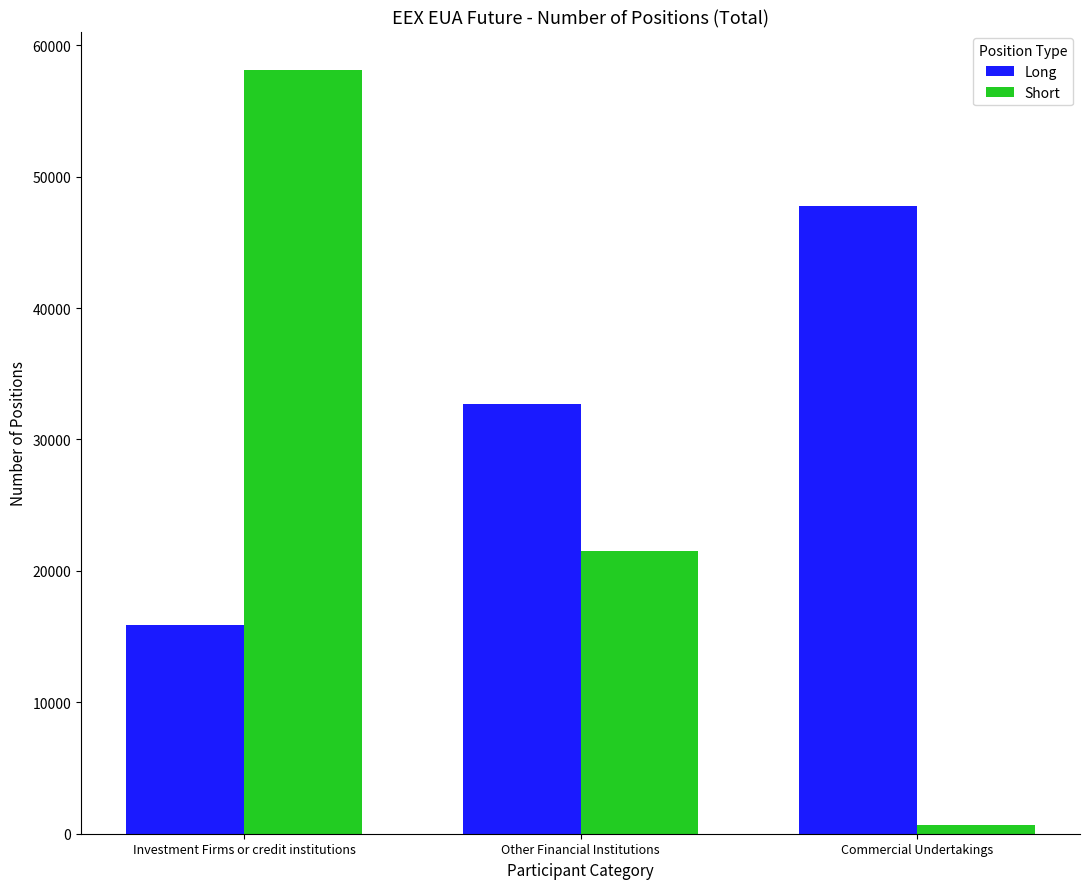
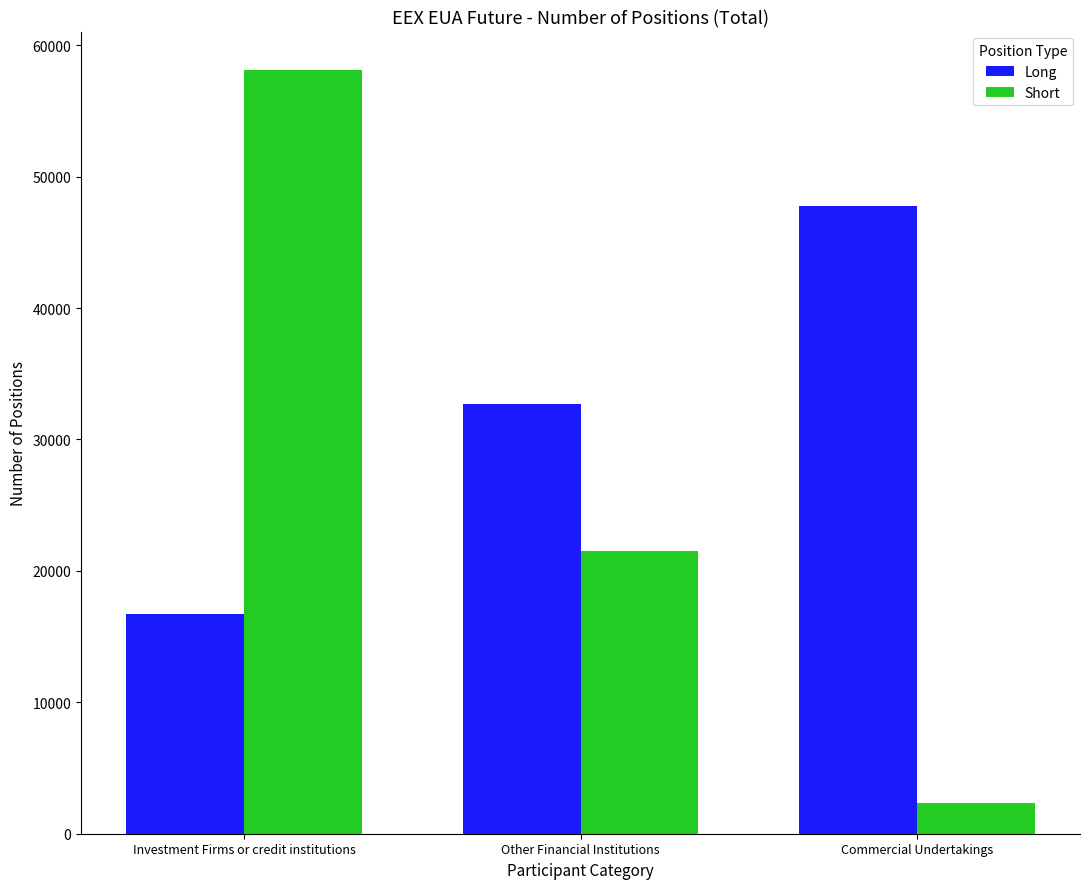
Long, Investment Firms or credit institutions: 15900 -> 16700
Short, Commercial Undertakings: 700 -> 2400
